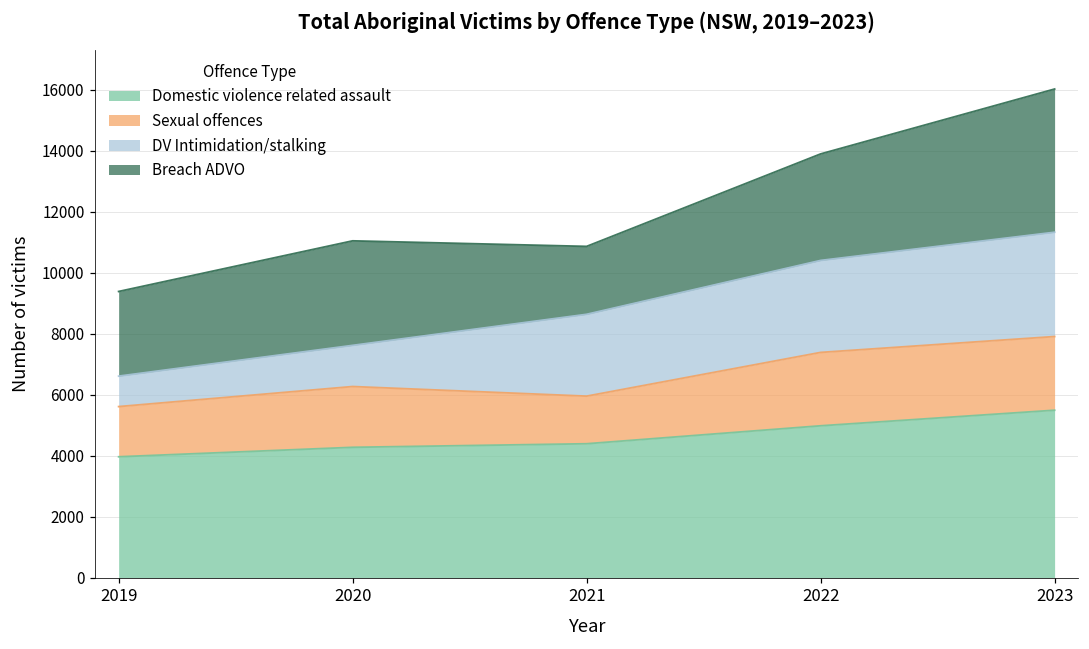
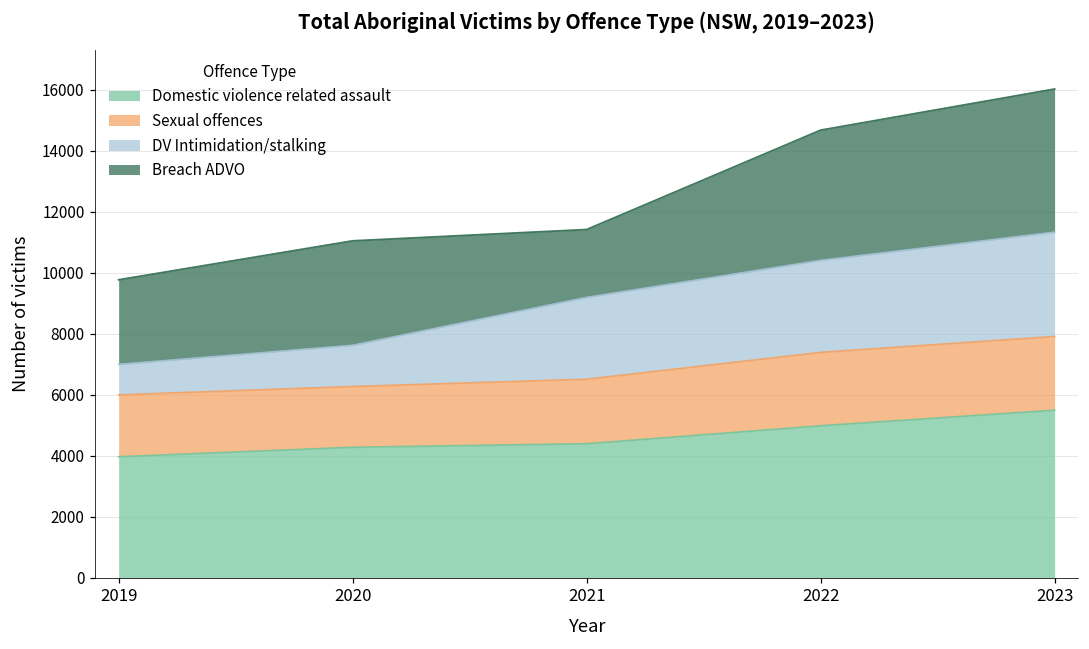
Sexual offences, 2019: 1600 -> 2000
Sexual offences, 2021: 1600 -> 2100
Breach ADVO, 2022: 3500 -> 4300
